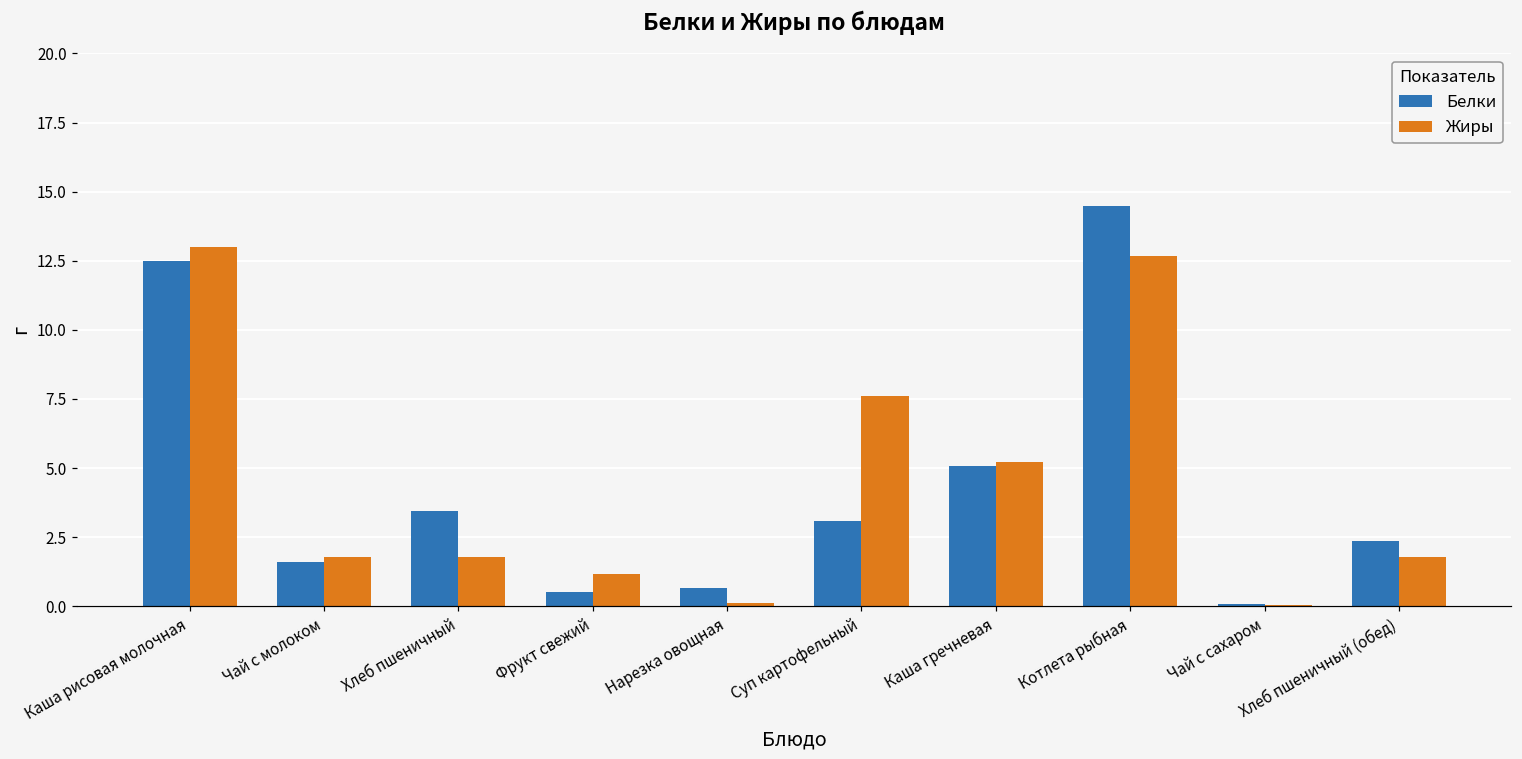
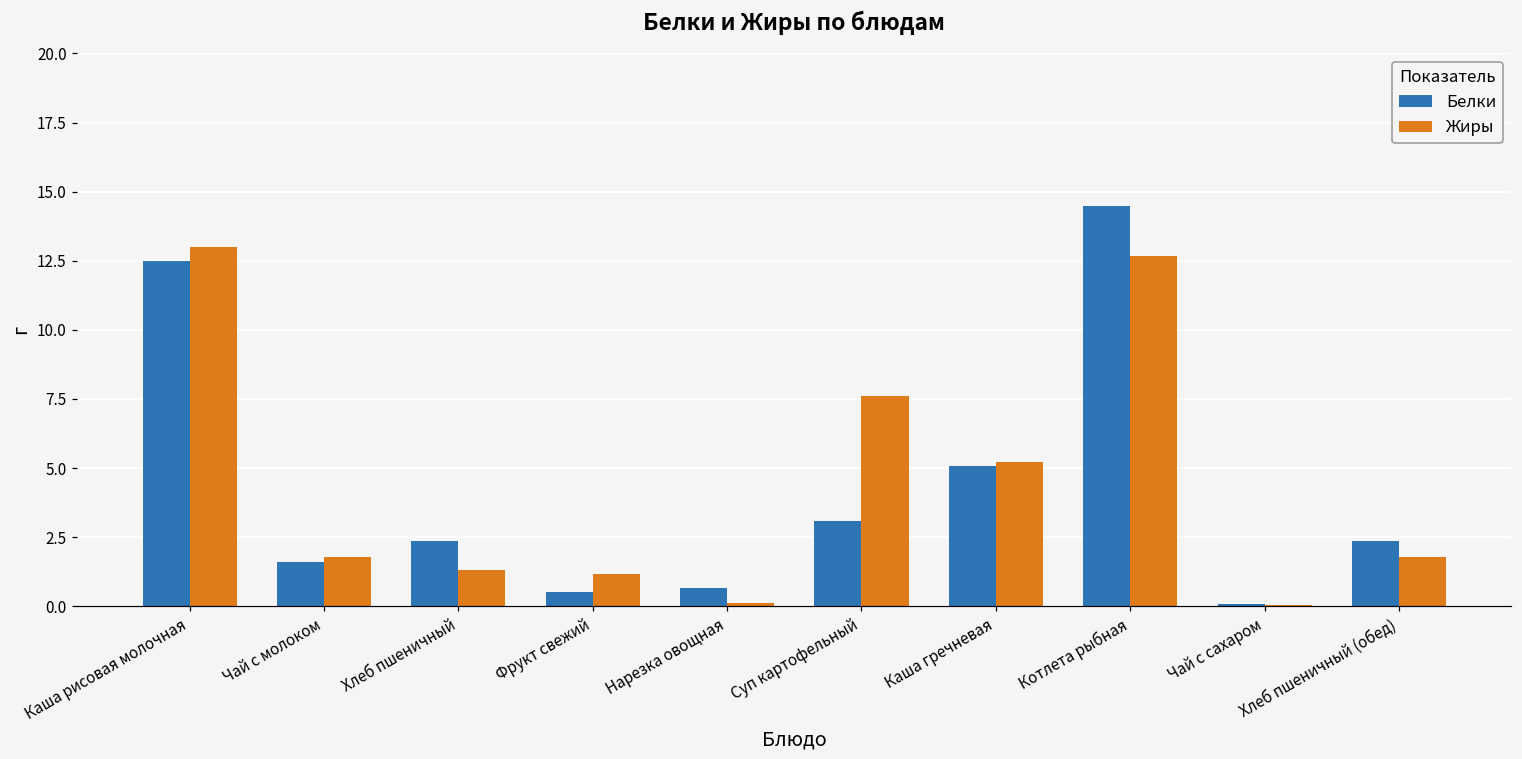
Белки, Хлеб пшеничный: 3.4 -> 2.4
Жиры, Хлеб пшеничный: 1.8 -> 1.3
